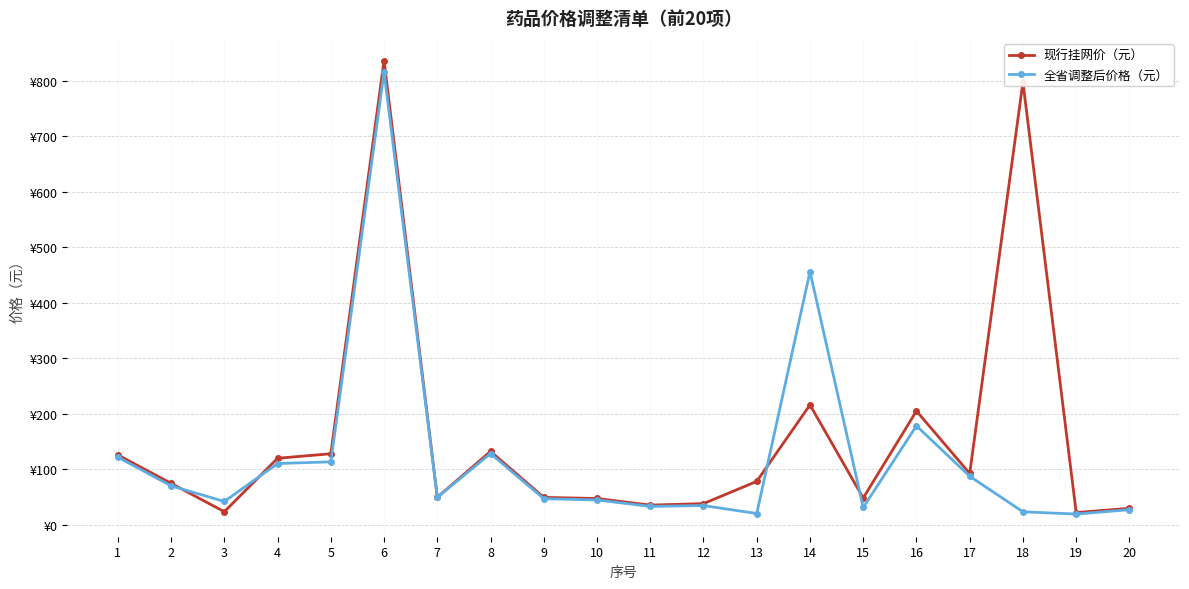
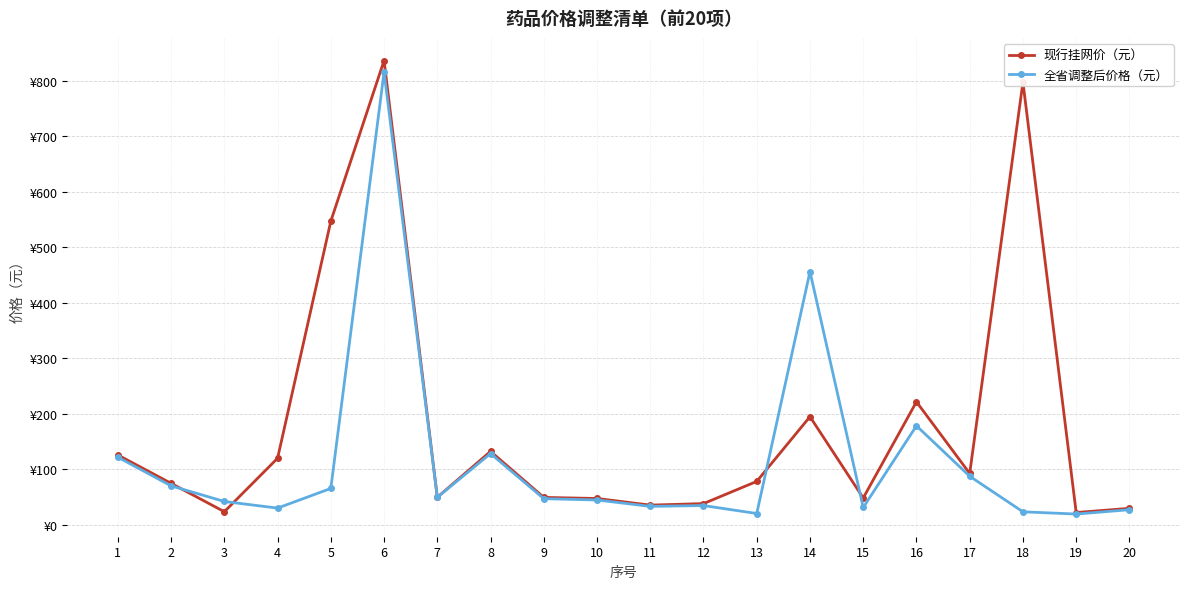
全省调整后价格（元）, 4: ¥110 -> ¥30
现行挂网价（元）, 5: ¥130 -> ¥550
全省调整后价格（元）, 5: ¥110 -> ¥70
现行挂网价（元）, 14: ¥220 -> ¥190
现行挂网价（元）, 16: ¥210 -> ¥220
